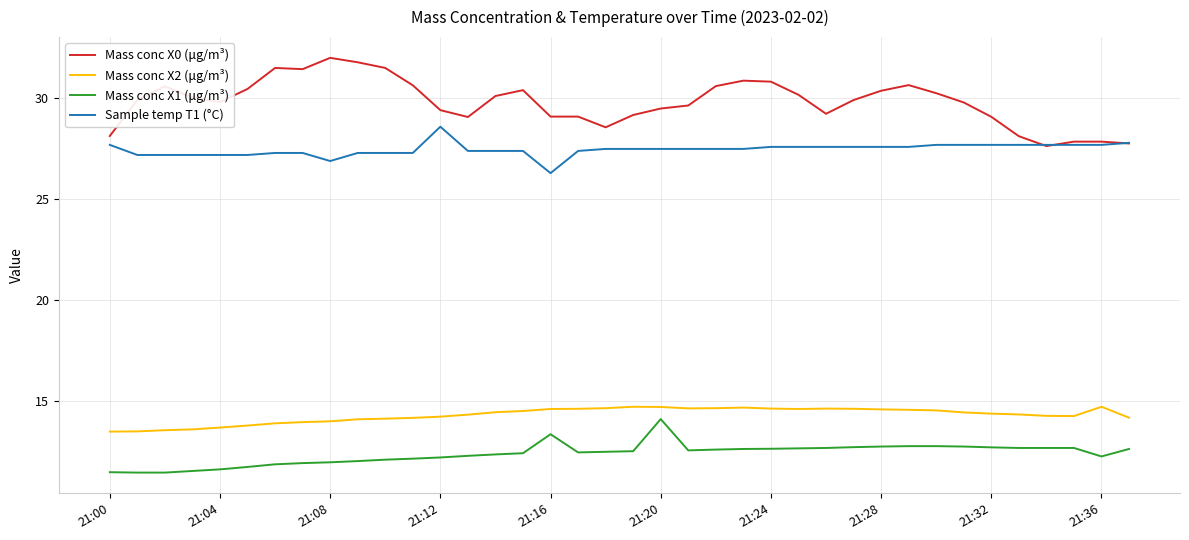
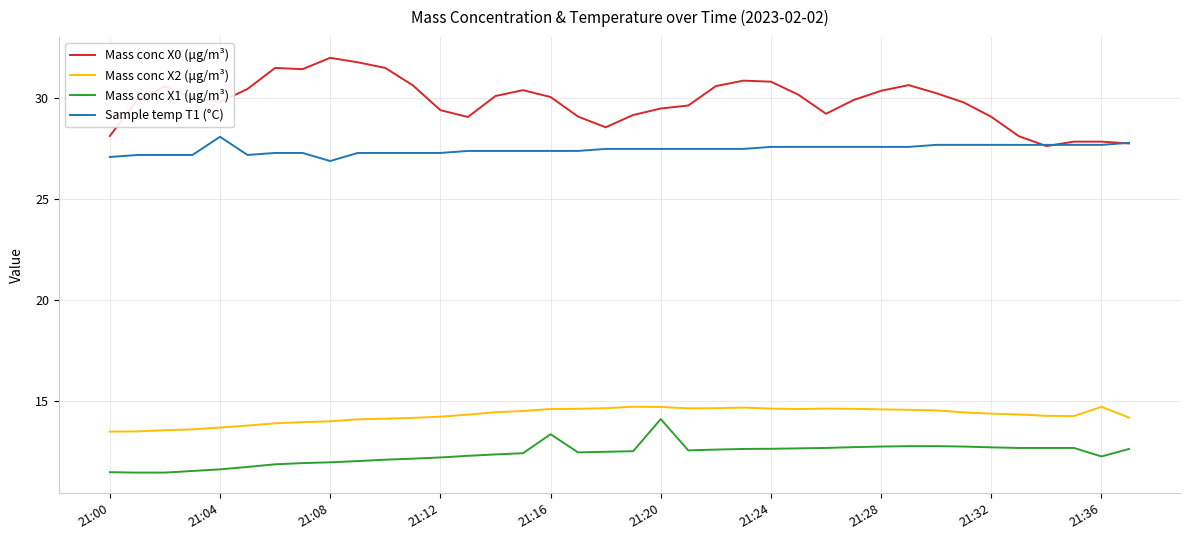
Sample temp T1 (°C), 21:00: 27.7 -> 27.1
Sample temp T1 (°C), 21:04: 27.2 -> 28.1
Sample temp T1 (°C), 21:12: 28.6 -> 27.3
Mass conc X0 (μg/m³), 21:16: 29.1 -> 30.1
Sample temp T1 (°C), 21:16: 26.3 -> 27.4
